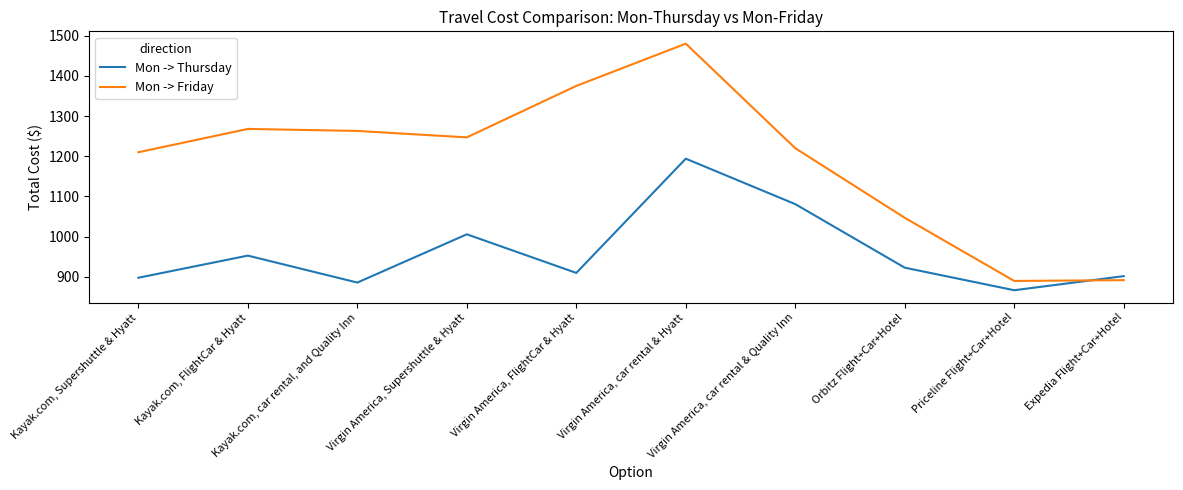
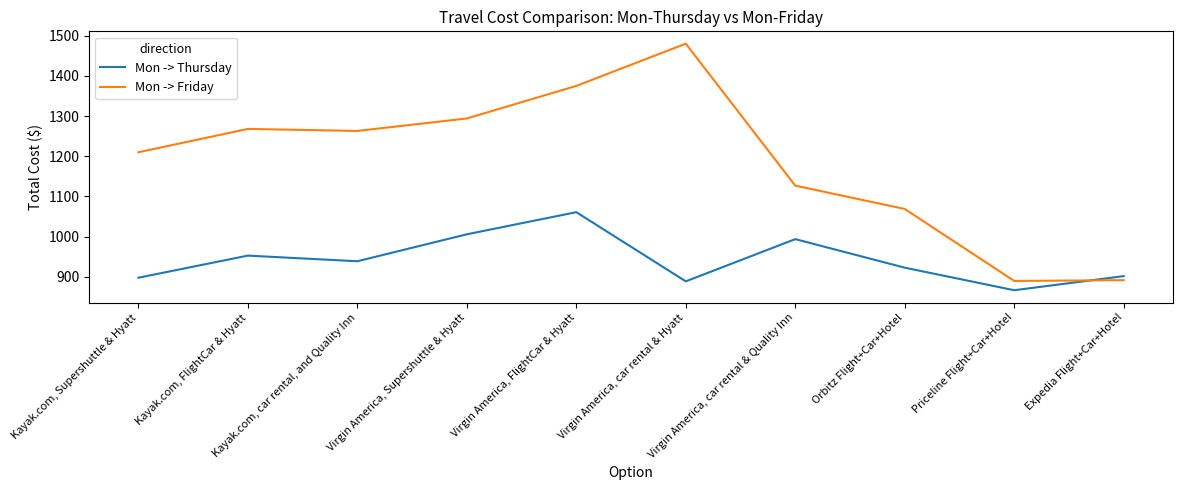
Mon -> Thursday, Kayak.com, car rental, and Quality Inn: 890 -> 940
Mon -> Friday, Virgin America, Supershuttle & Hyatt: 1250 -> 1290
Mon -> Thursday, Virgin America, FlightCar & Hyatt: 910 -> 1060
Mon -> Thursday, Virgin America, car rental & Hyatt: 1190 -> 890
Mon -> Thursday, Virgin America, car rental & Quality Inn: 1080 -> 990
Mon -> Friday, Virgin America, car rental & Quality Inn: 1220 -> 1130
Mon -> Friday, Orbitz Flight+Car+Hotel: 1050 -> 1070
